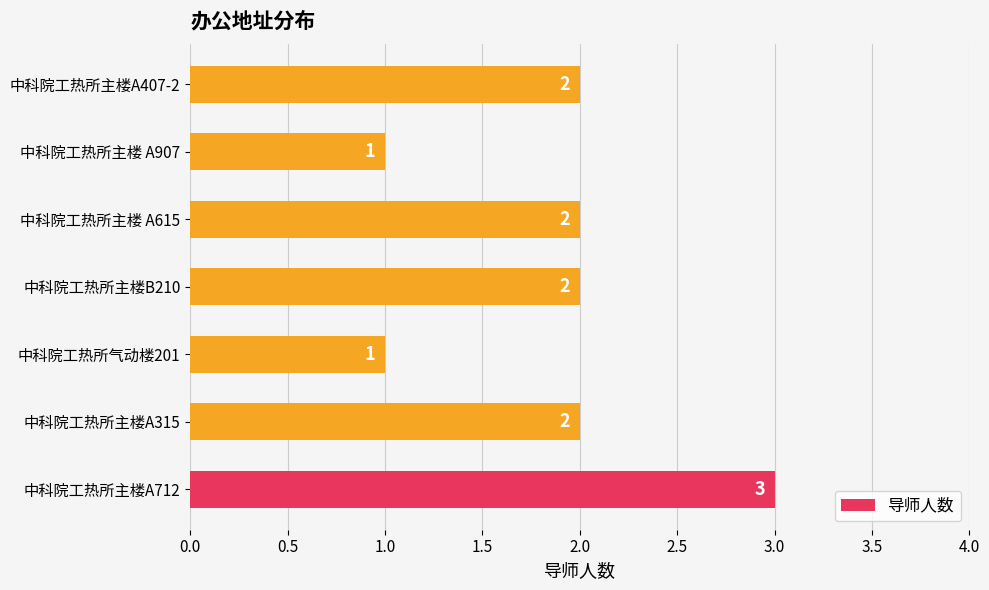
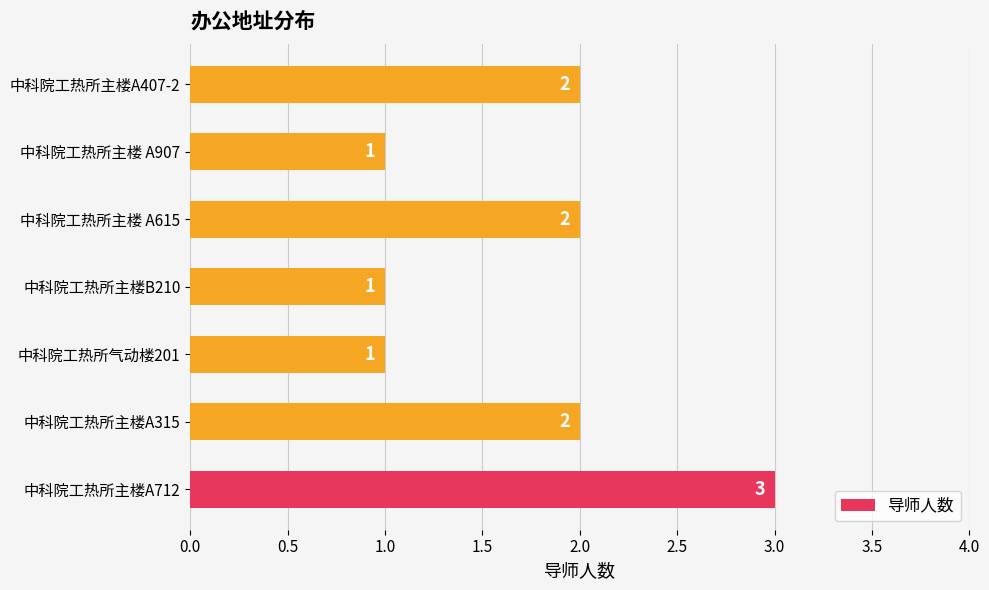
中科院工热所主楼B210: 2 -> 1
